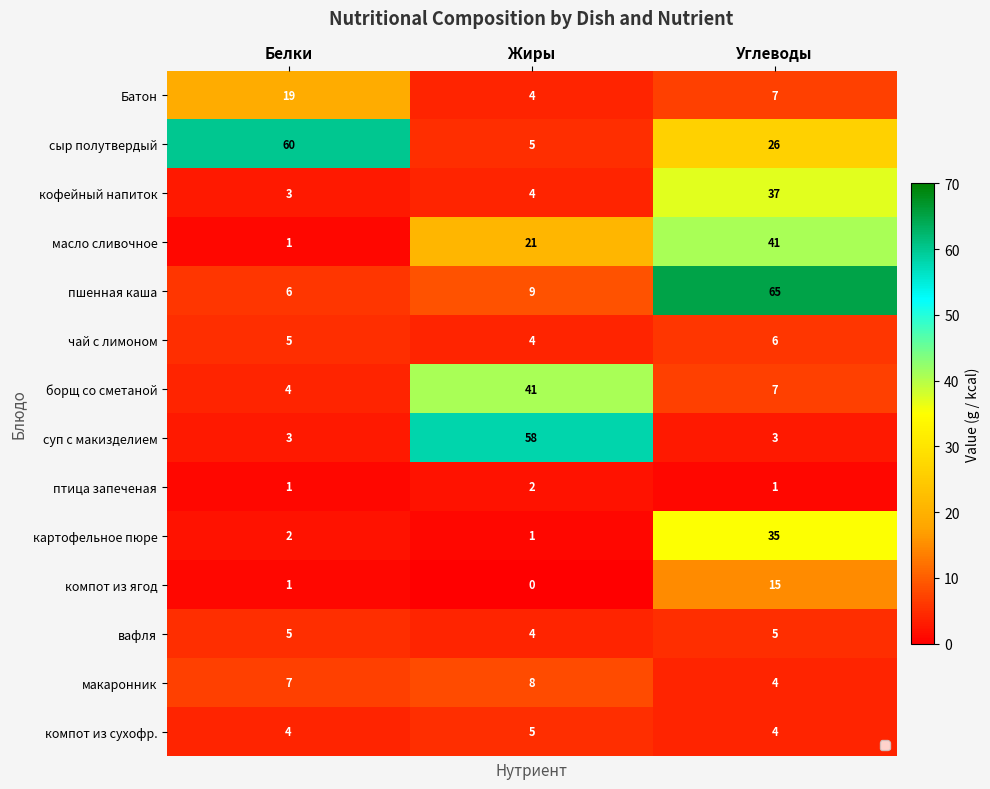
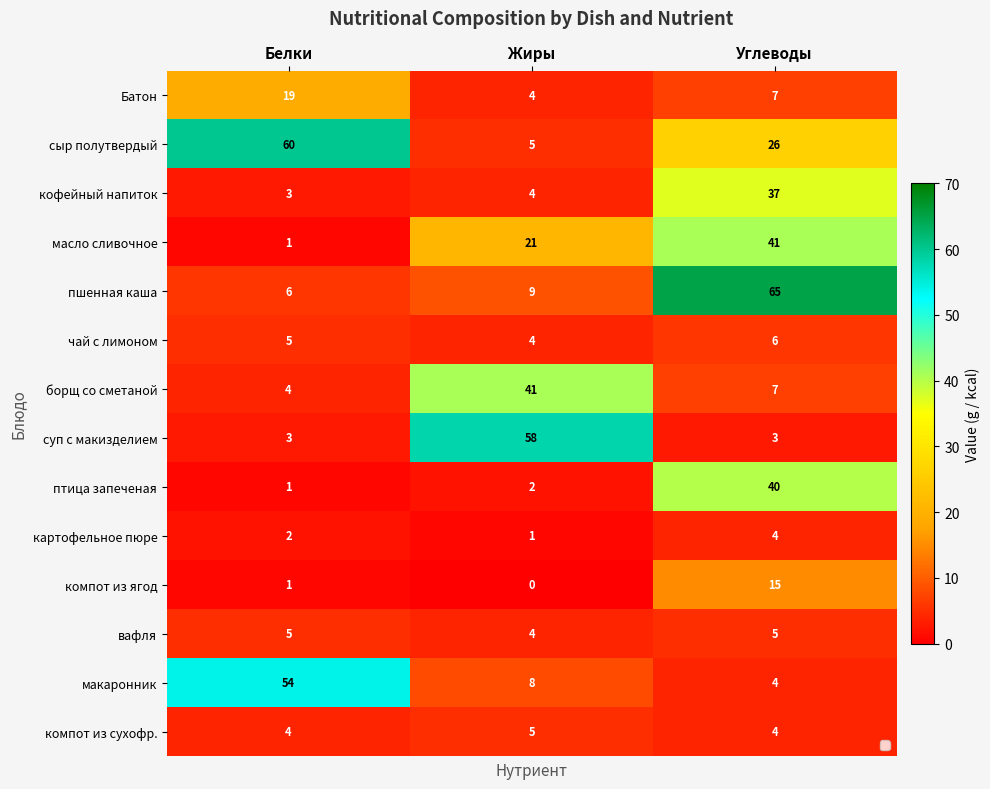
птица запеченая, Углеводы: 1 -> 40
картофельное пюре, Углеводы: 35 -> 4
макаронник, Белки: 7 -> 54
